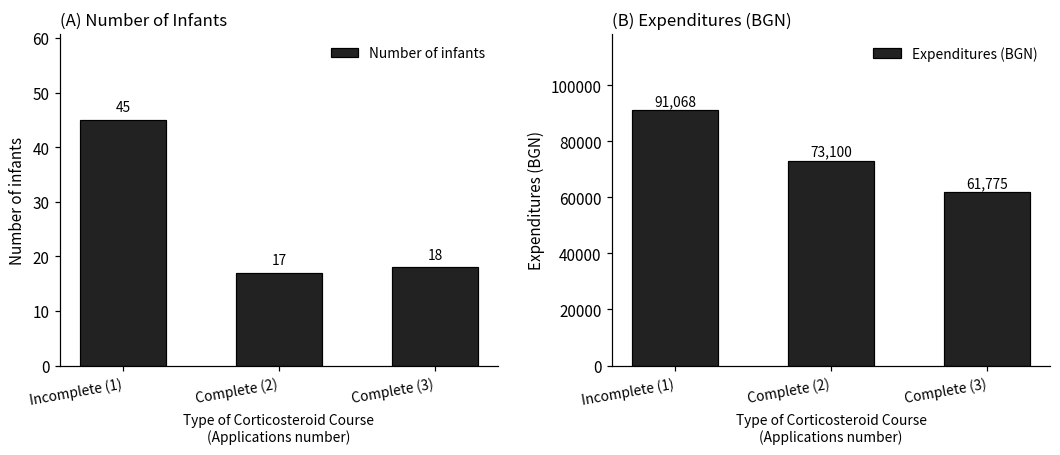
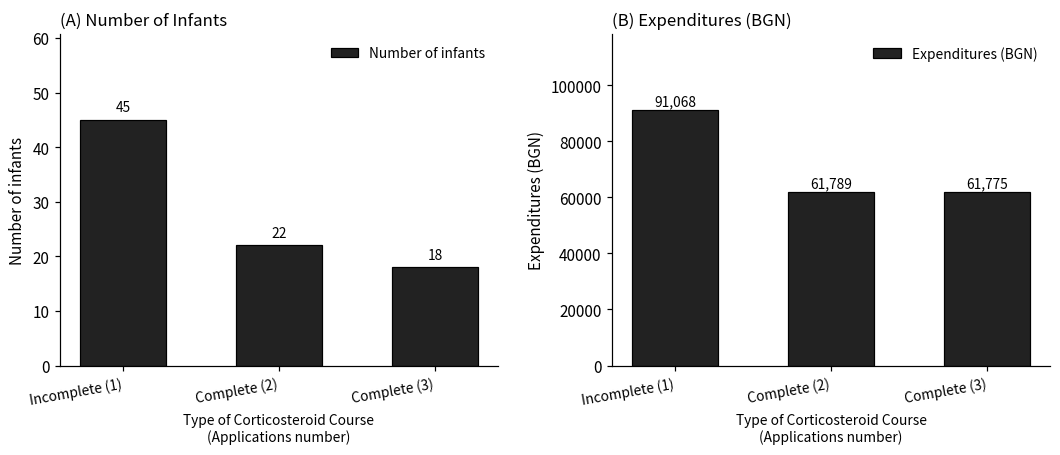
(A) Number of Infants, Complete (2): 17 -> 22
(B) Expenditures (BGN), Complete (2): 73,100 -> 61,789
